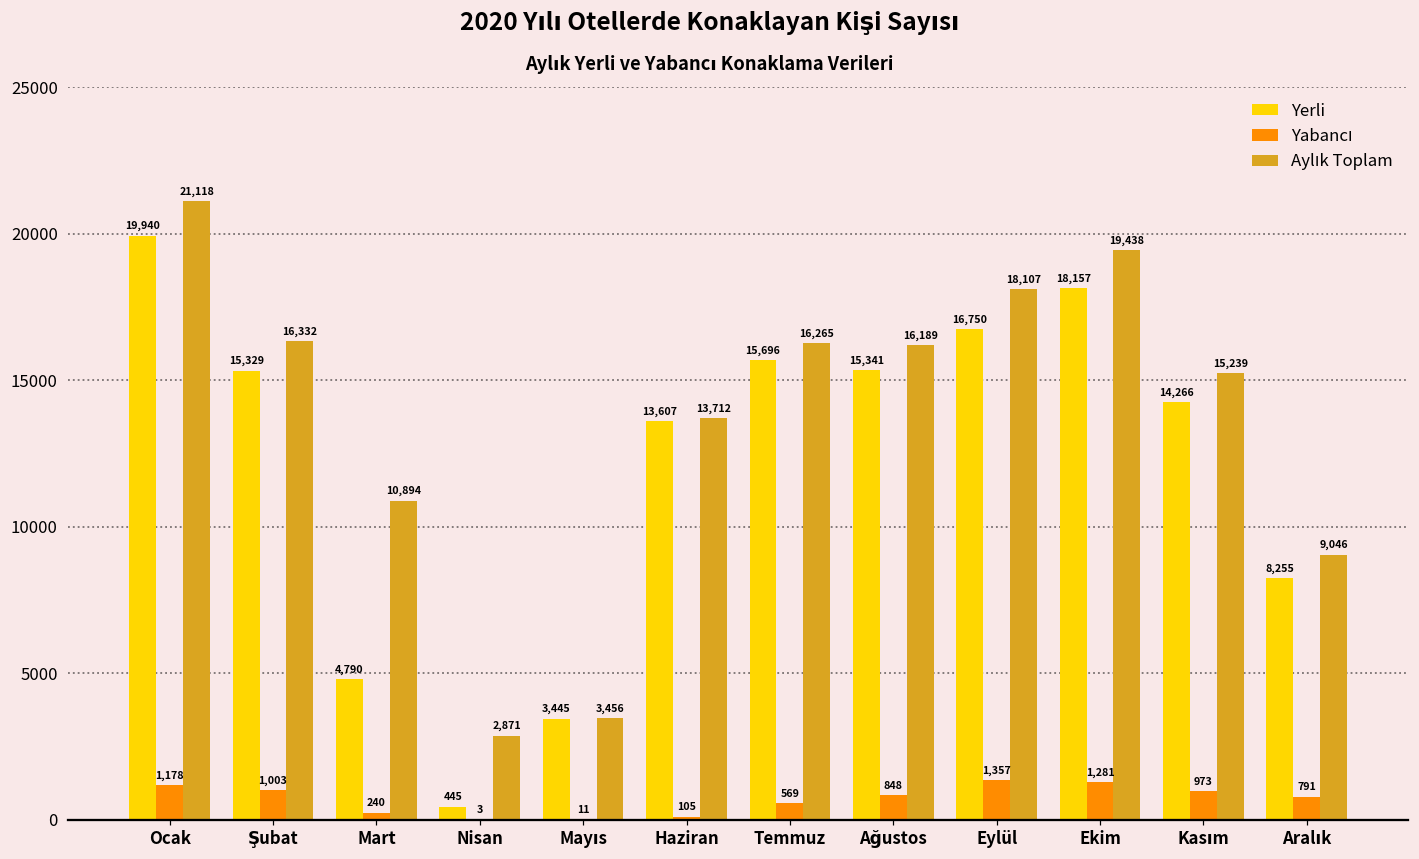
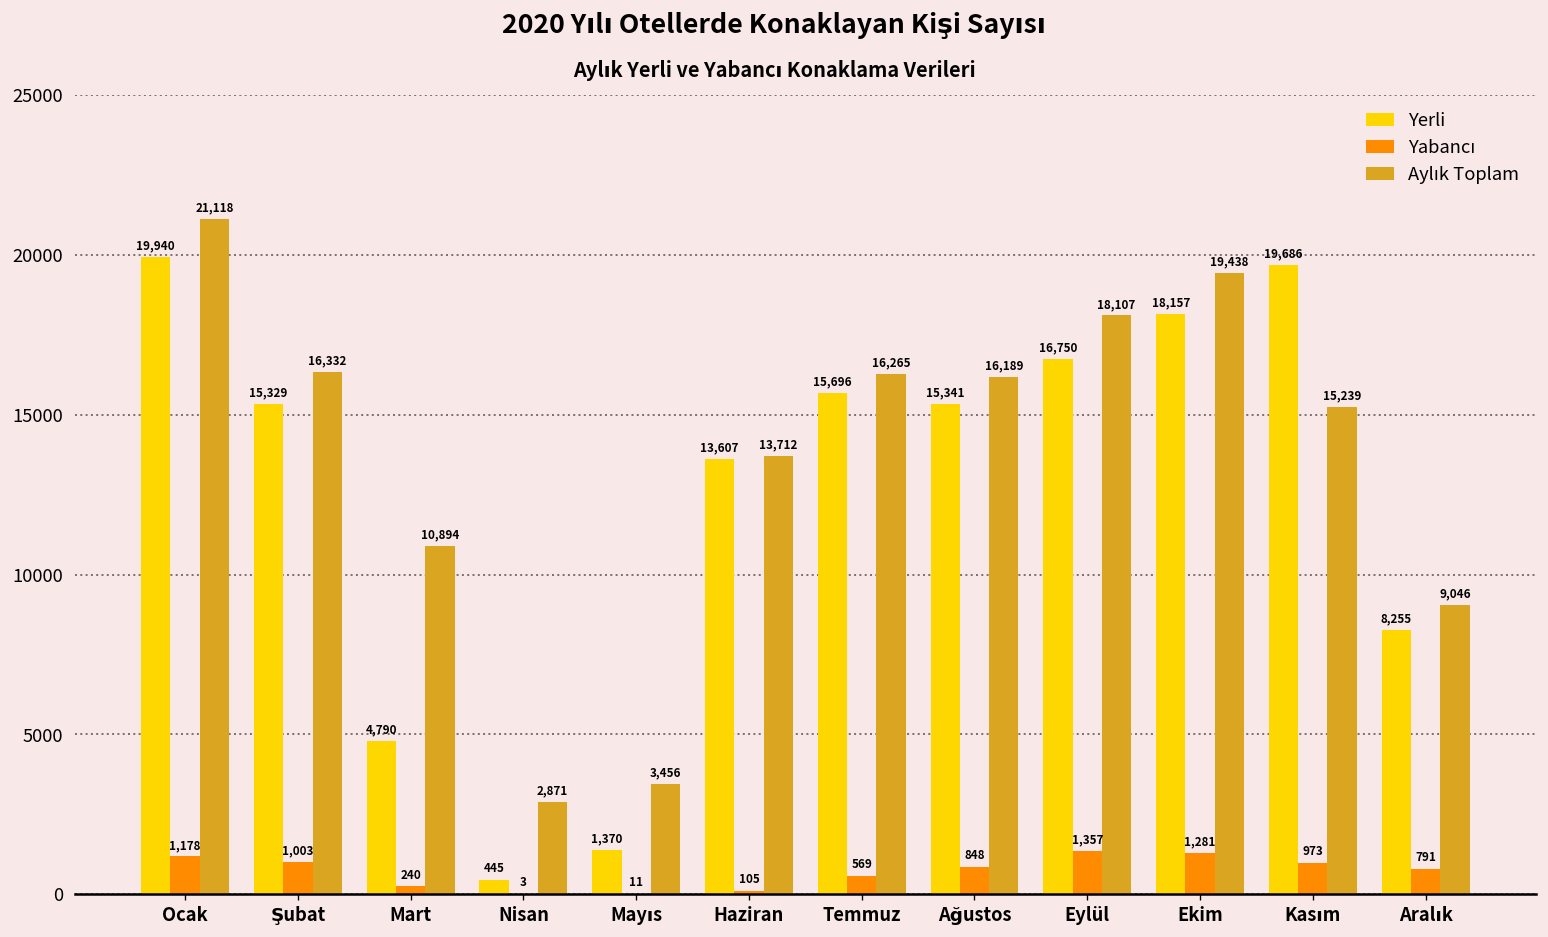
Yerli, Mayıs: 3,445 -> 1,370
Yerli, Kasım: 14,266 -> 19,686
